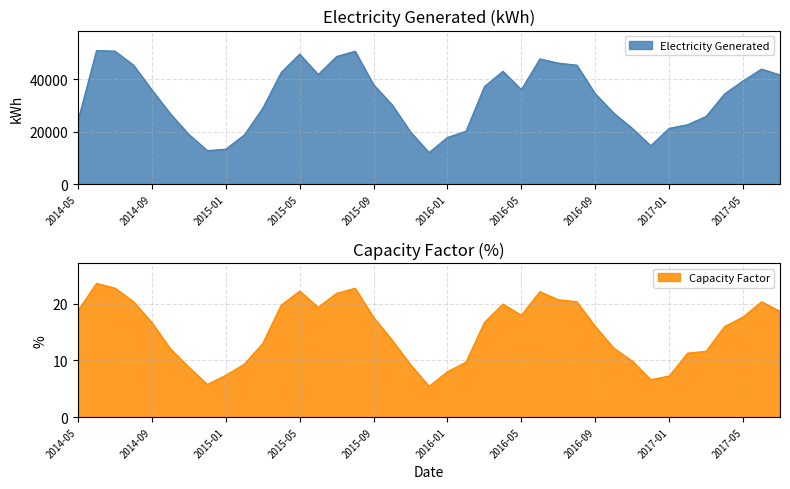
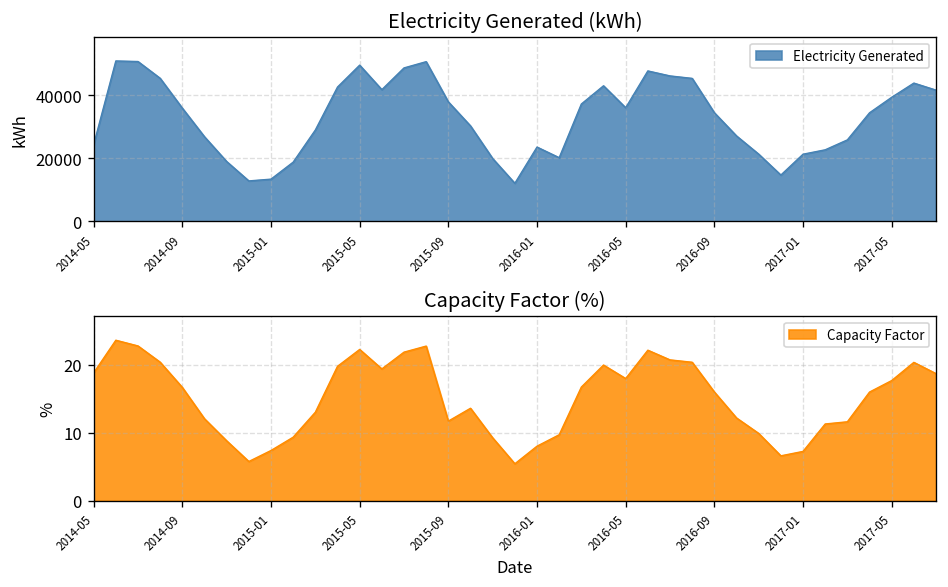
Electricity Generated (kWh), 2016-01: 18000 -> 24000
Capacity Factor (%), 2015-09: 18 -> 12
